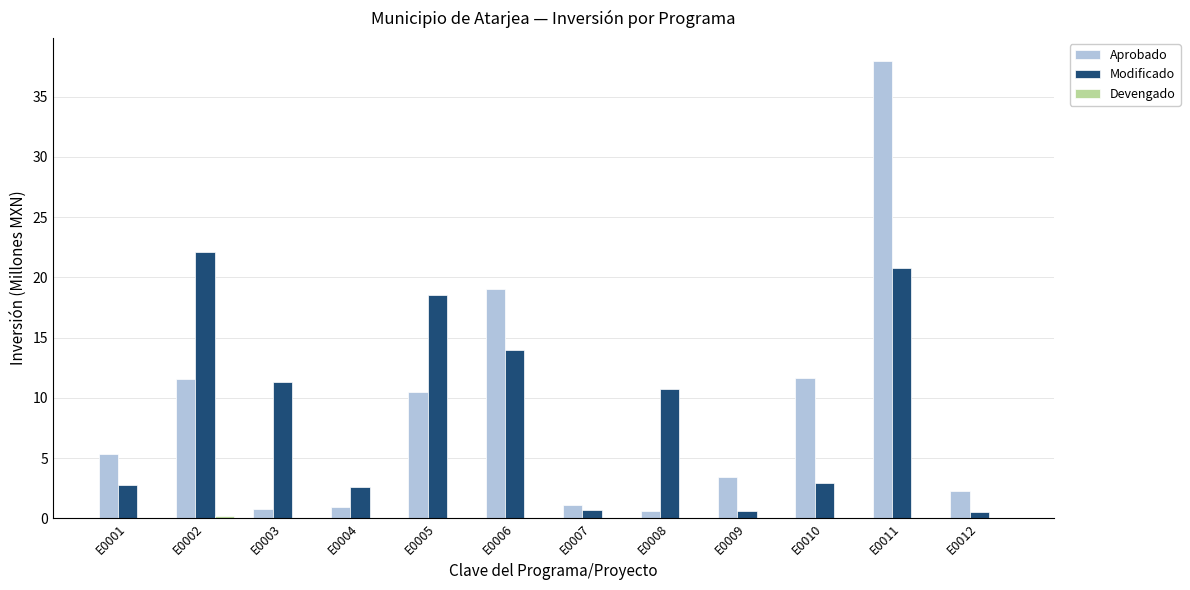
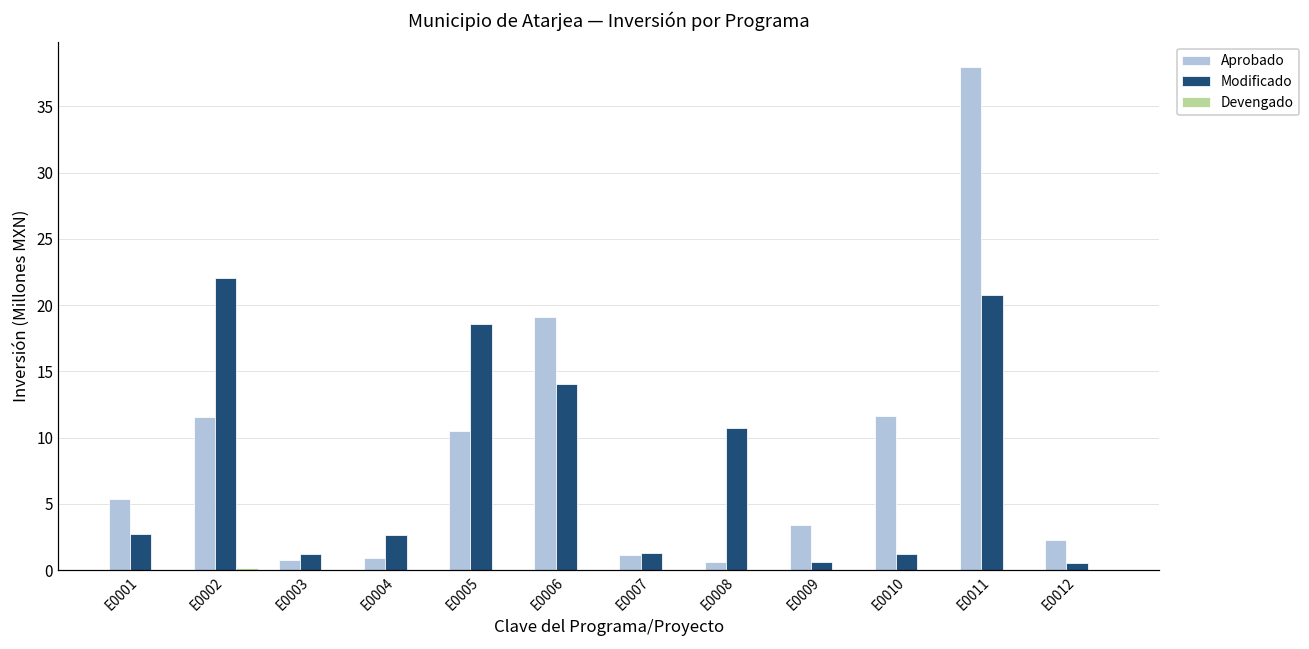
Modificado, E0003: 11.3 -> 1.2
Modificado, E0007: 0.7 -> 1.3
Modificado, E0010: 2.9 -> 1.2
